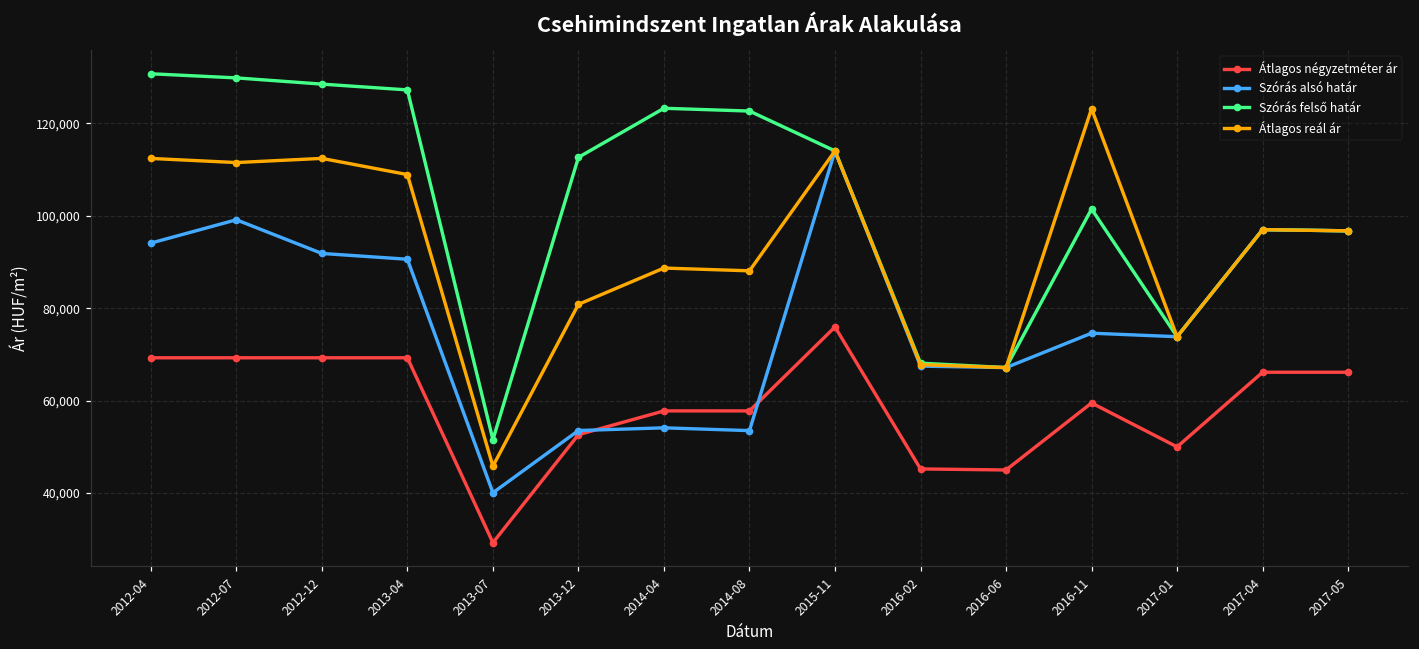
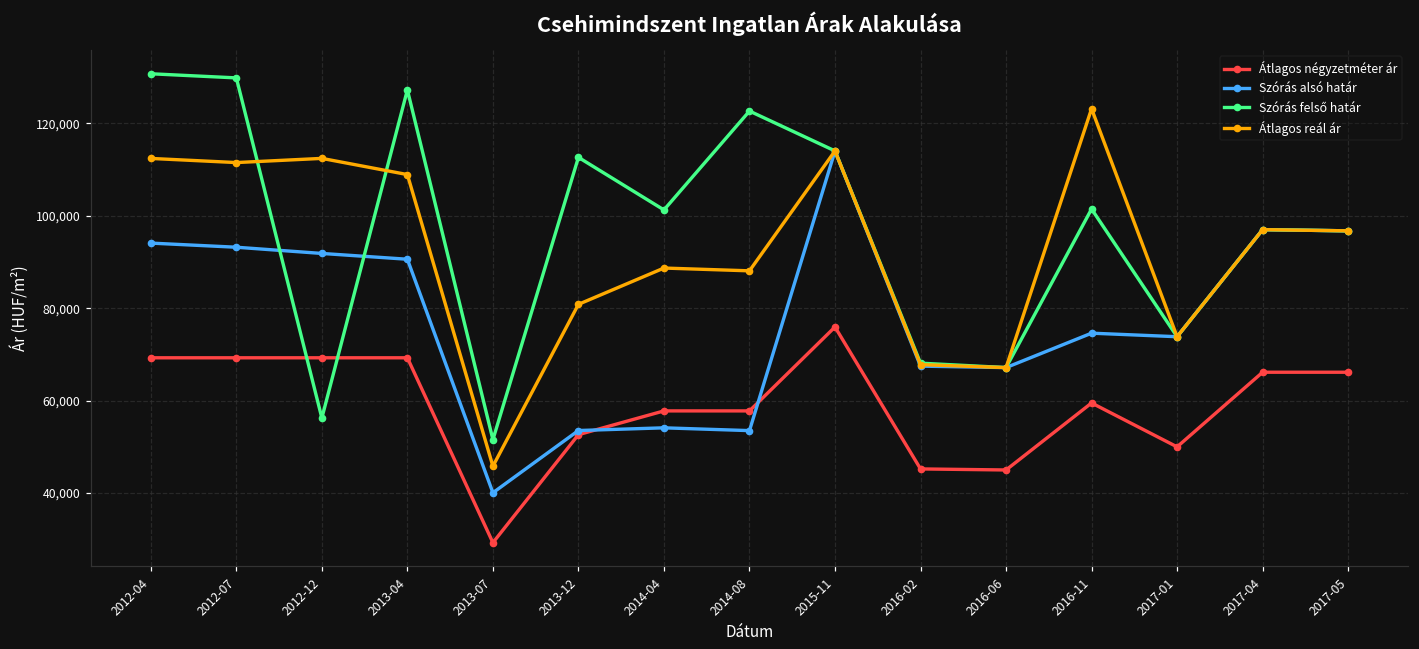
Szórás alsó határ, 2012-07: 99,000 -> 93,000
Szórás felső határ, 2012-12: 129,000 -> 56,000
Szórás felső határ, 2014-04: 123,000 -> 101,000
